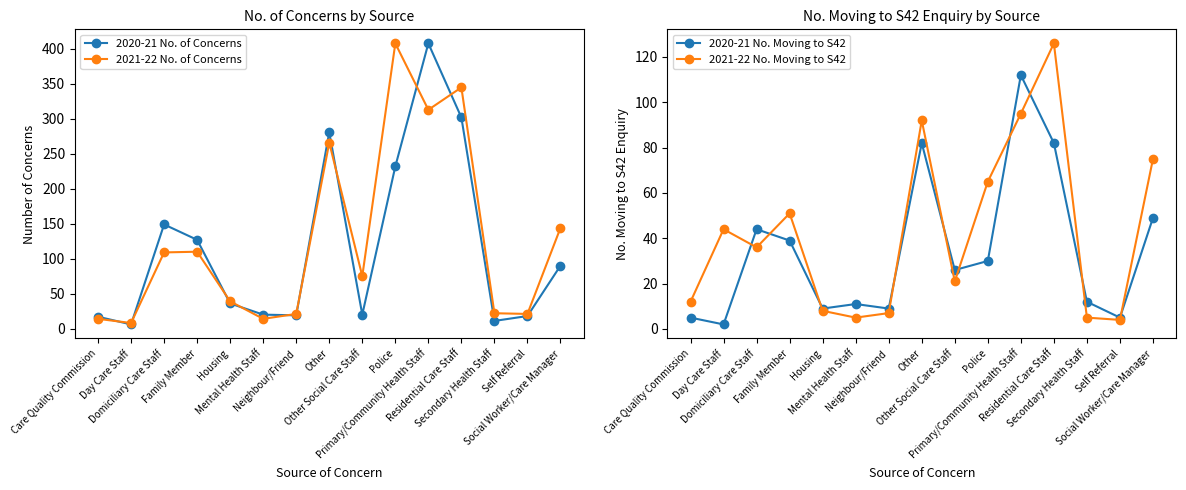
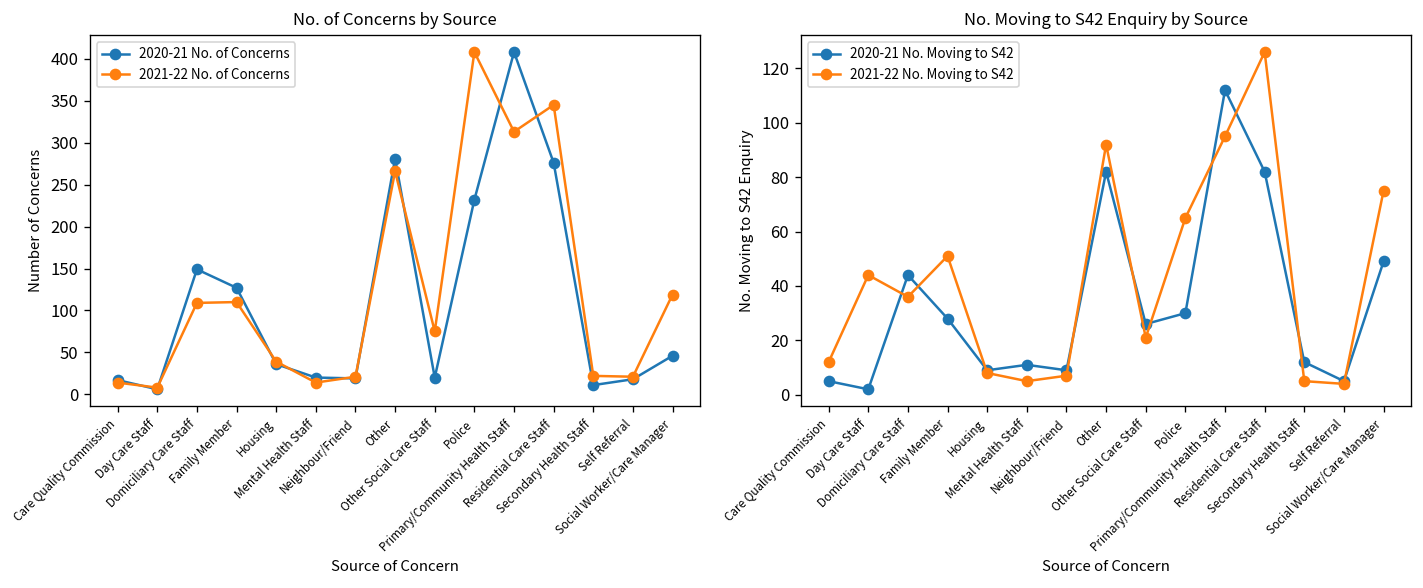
No. of Concerns by Source, 2020-21 No. of Concerns, Residential Care Staff: 300 -> 280
No. of Concerns by Source, 2020-21 No. of Concerns, Social Worker/Care Manager: 90 -> 50
No. of Concerns by Source, 2021-22 No. of Concerns, Social Worker/Care Manager: 140 -> 120
No. Moving to S42 Enquiry by Source, 2020-21 No. Moving to S42, Family Member: 39 -> 28
